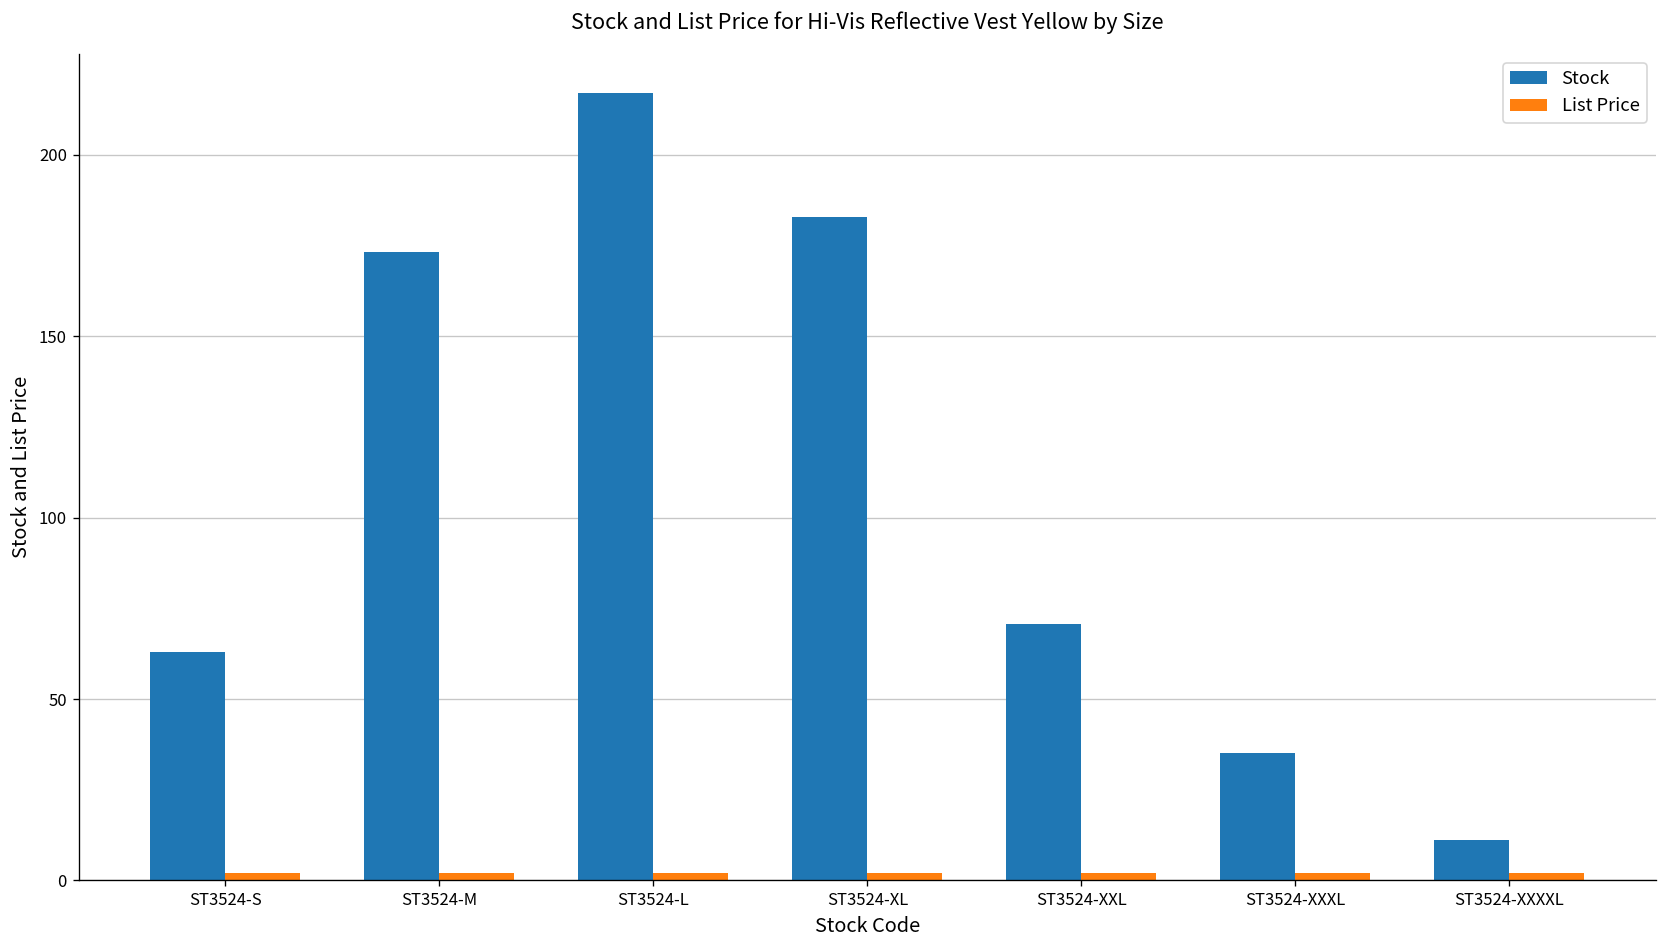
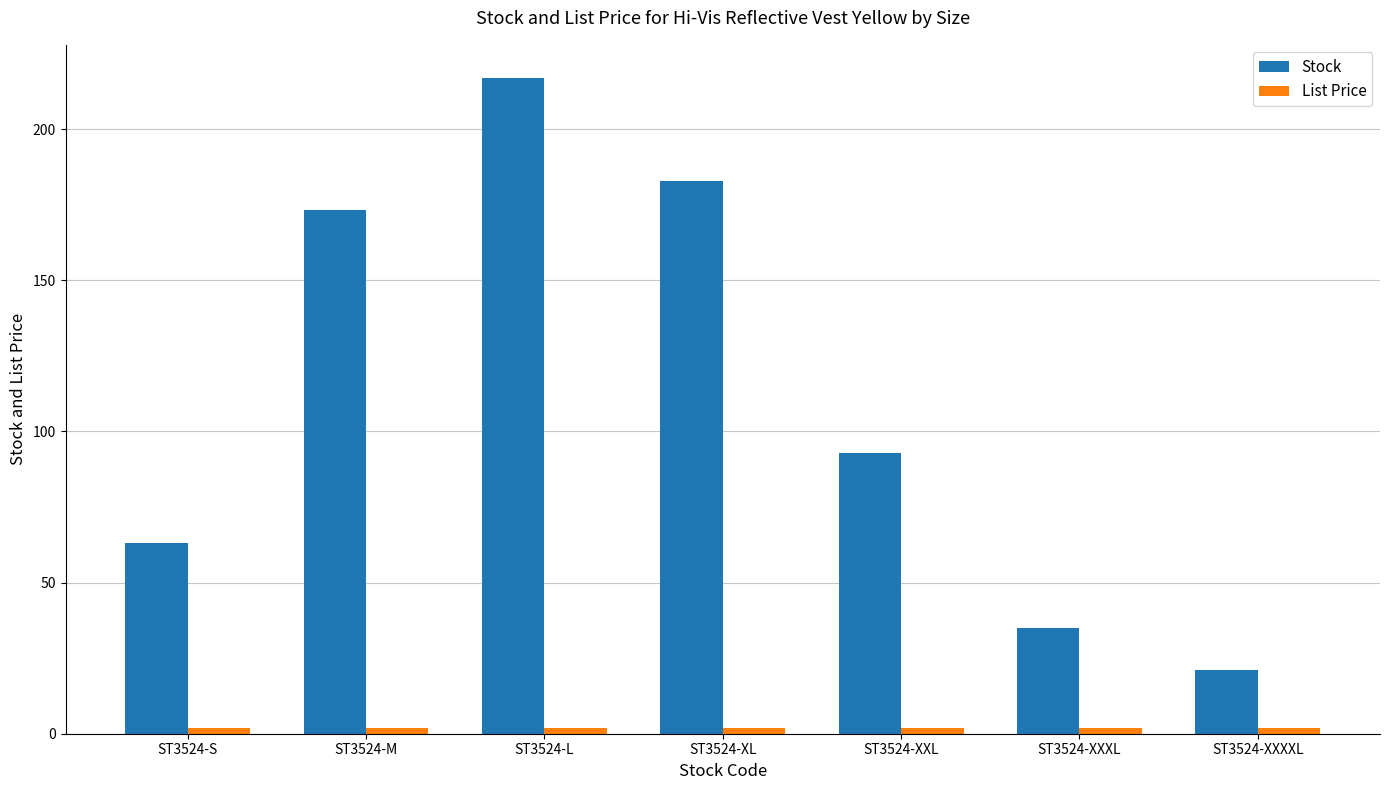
Stock, ST3524-XXL: 71 -> 93
Stock, ST3524-XXXXL: 11 -> 21
